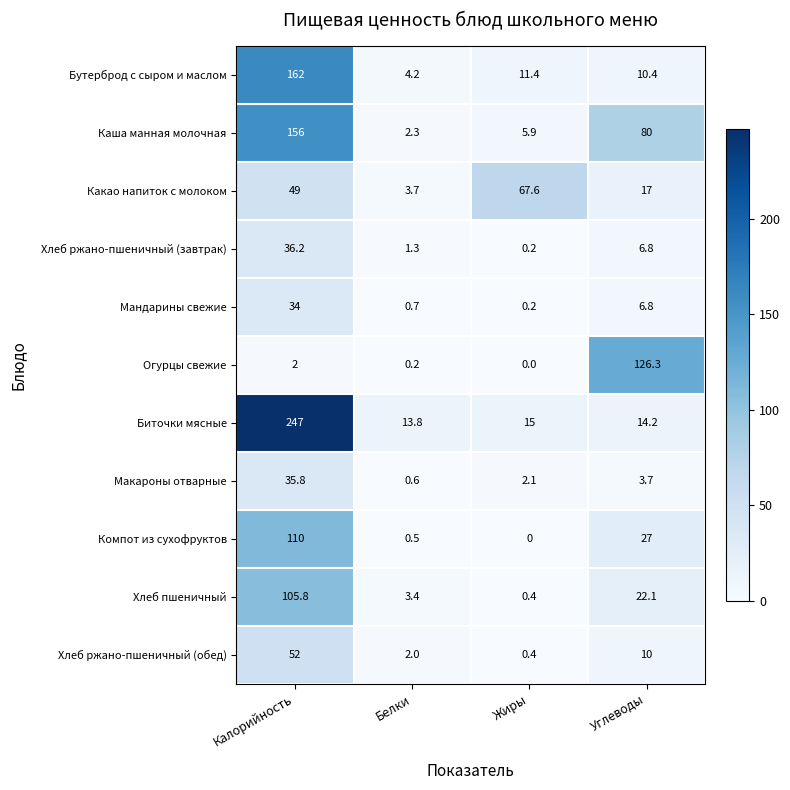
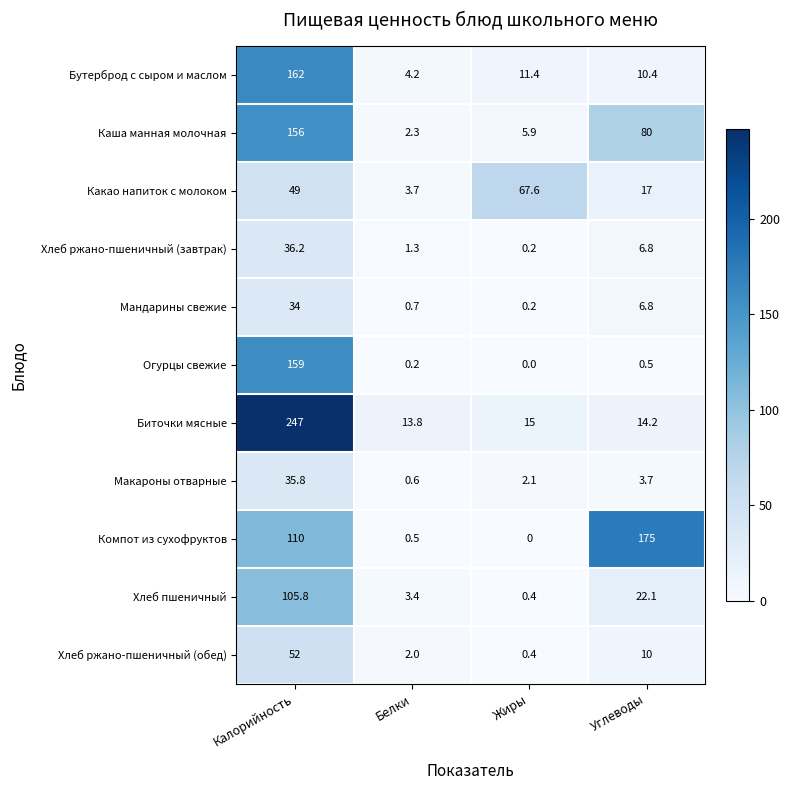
Огурцы свежие, Калорийность: 2 -> 159
Огурцы свежие, Углеводы: 126.3 -> 0.5
Компот из сухофруктов, Углеводы: 27 -> 175
